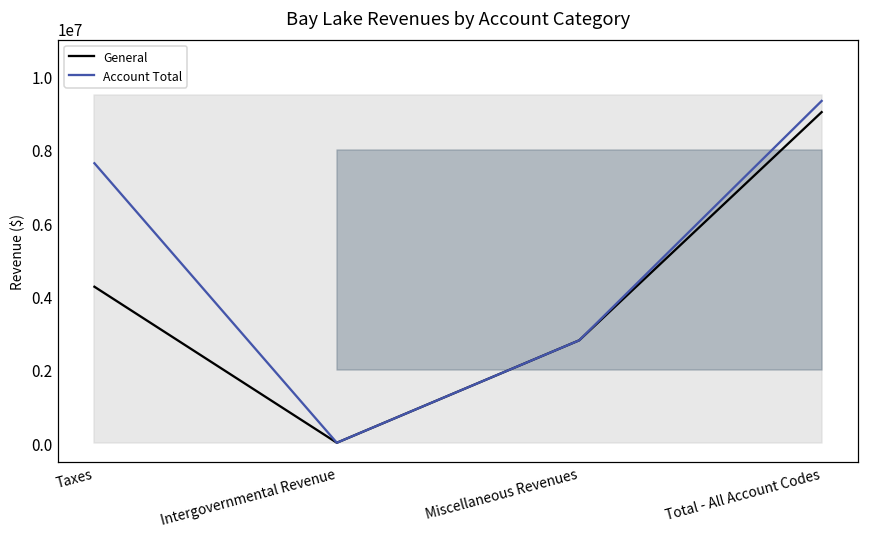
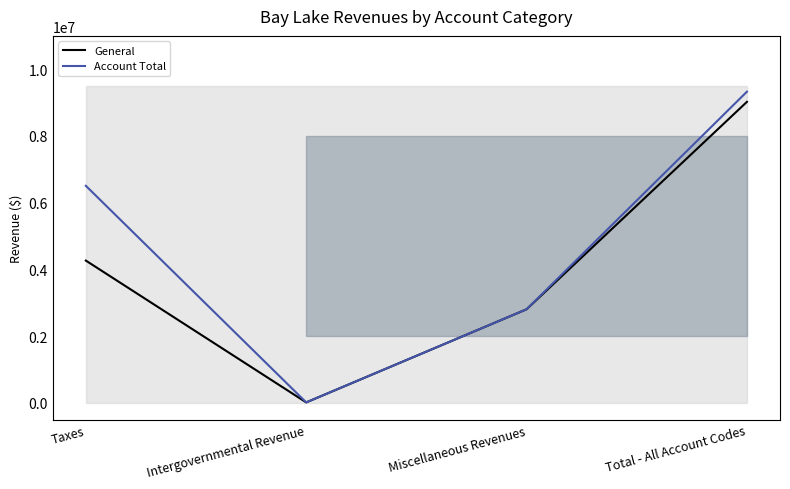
Account Total, Taxes: 7600000 -> 6500000
